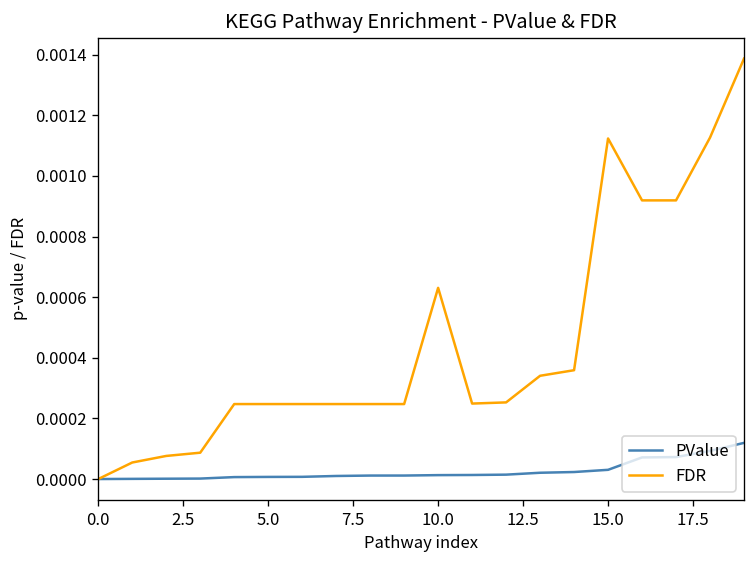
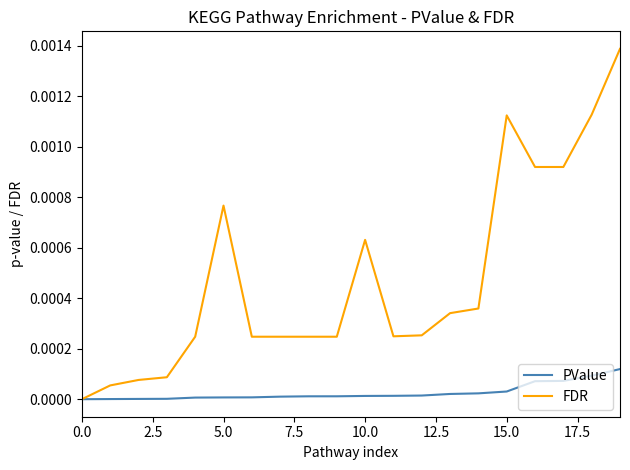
FDR, 5.0: 0.00025 -> 0.00077
